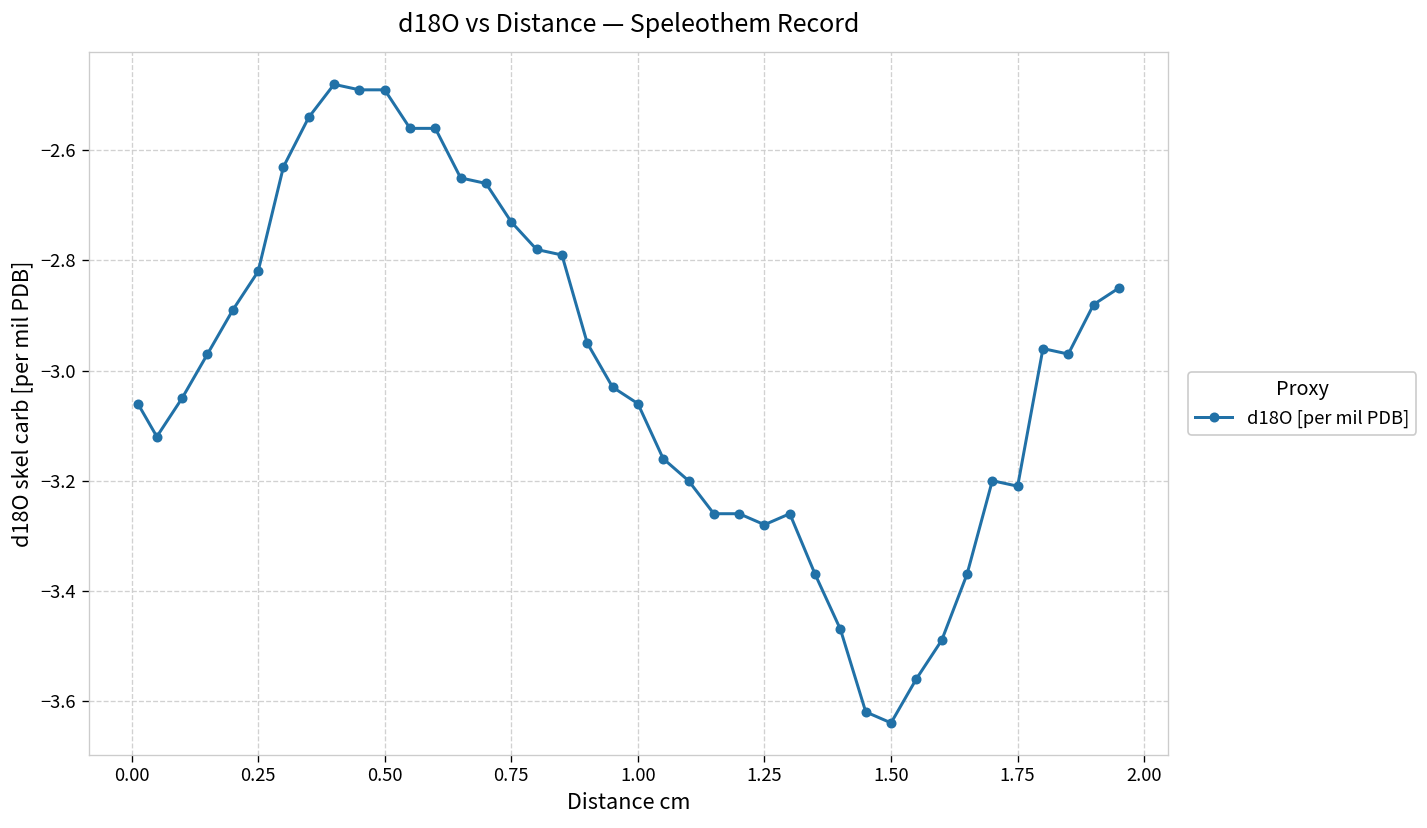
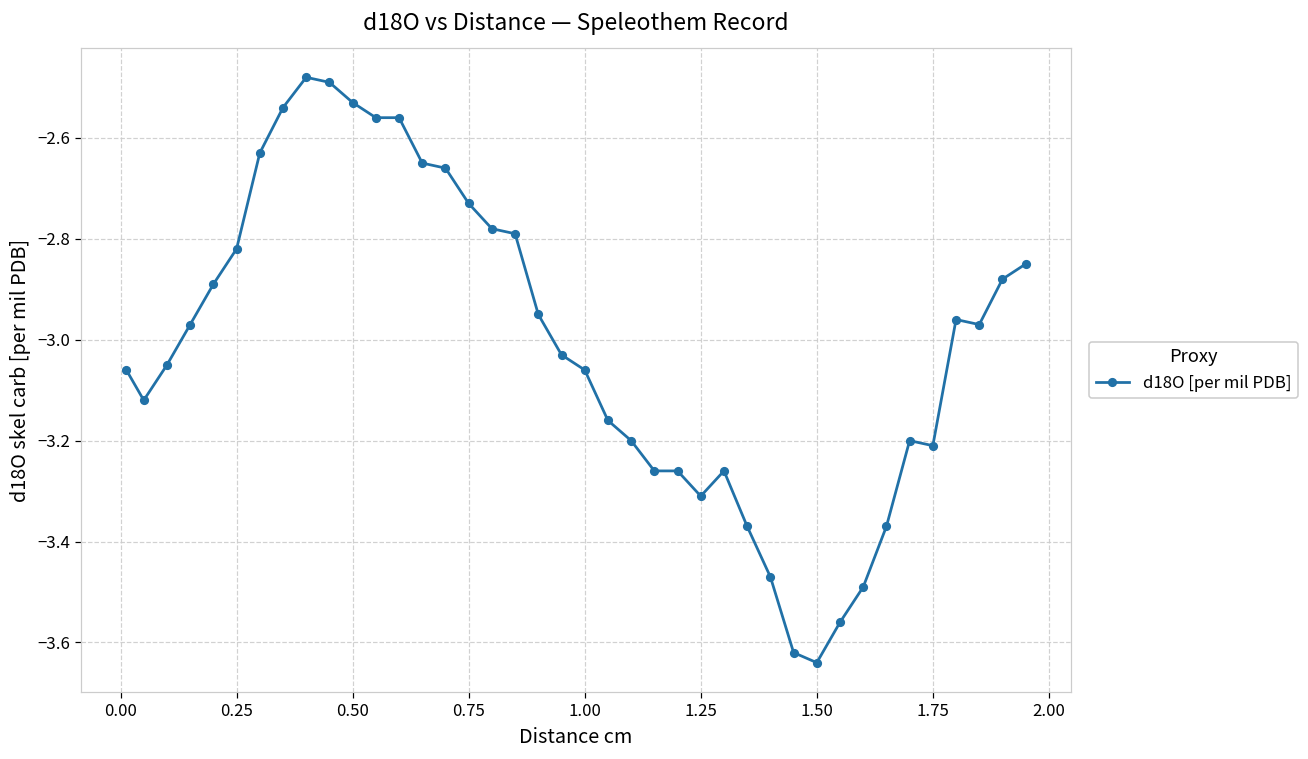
0.50: -2.49 -> -2.53
1.25: -3.28 -> -3.31
